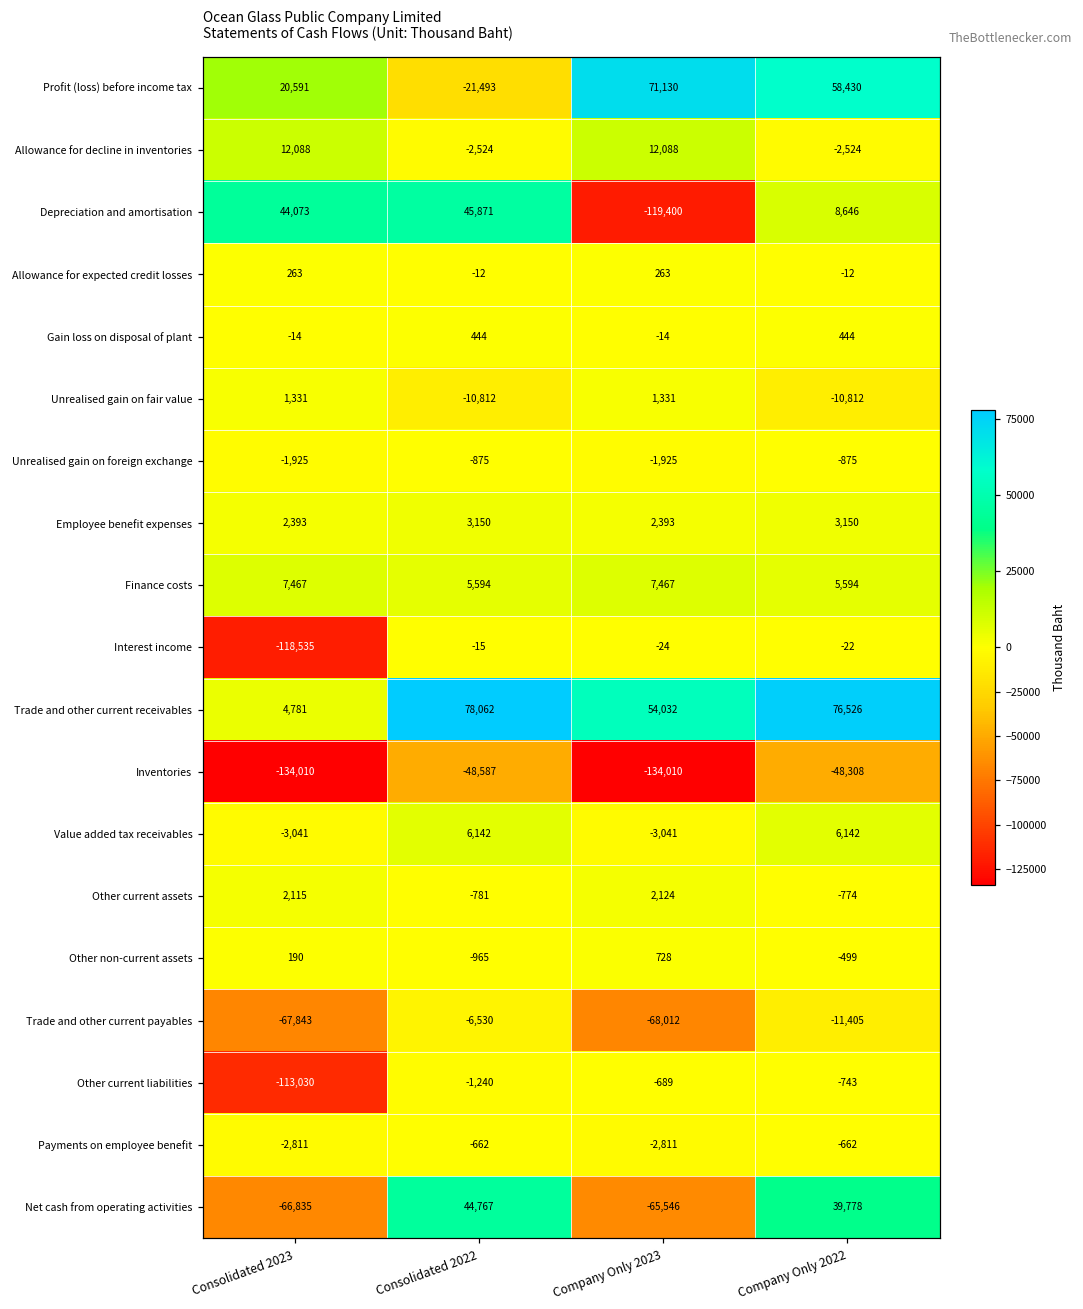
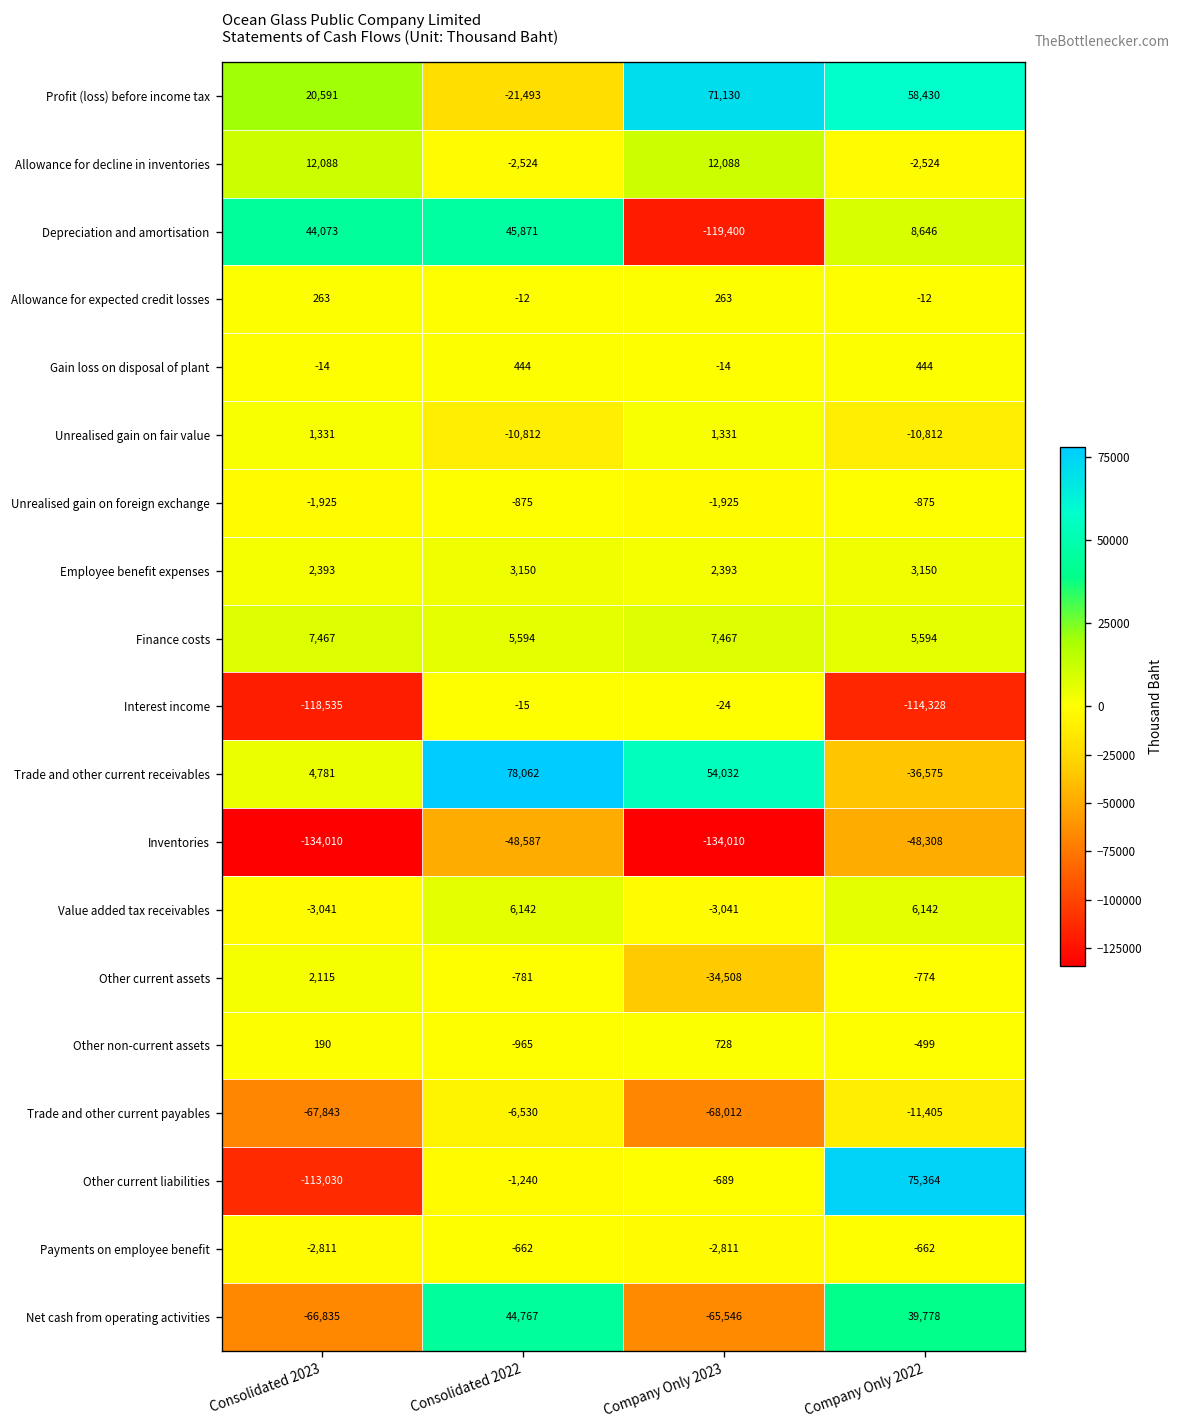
Interest income, Company Only 2022: -22 -> -114,328
Trade and other current receivables, Company Only 2022: 76,526 -> -36,575
Other current assets, Company Only 2023: 2,124 -> -34,508
Other current liabilities, Company Only 2022: -743 -> 75,364
